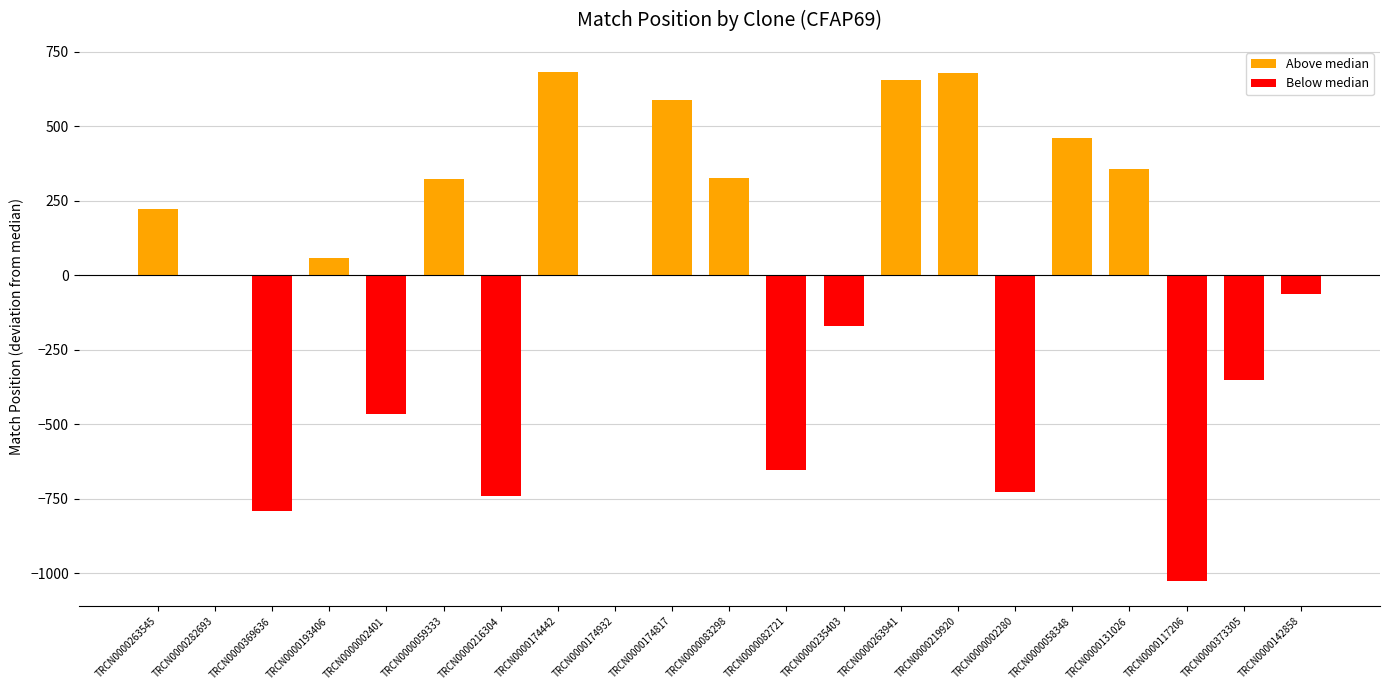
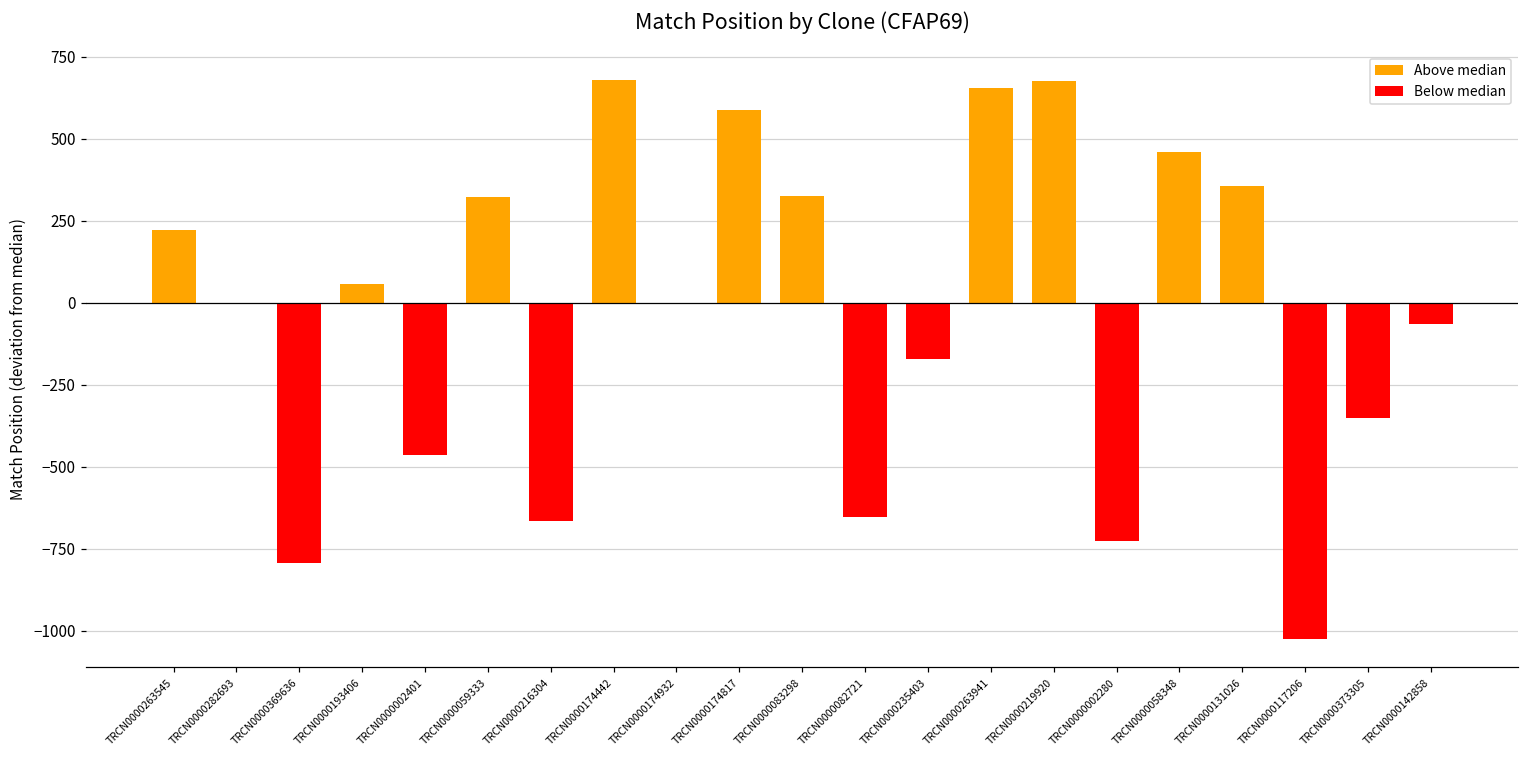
TRCN0000216304: -740 -> -670
